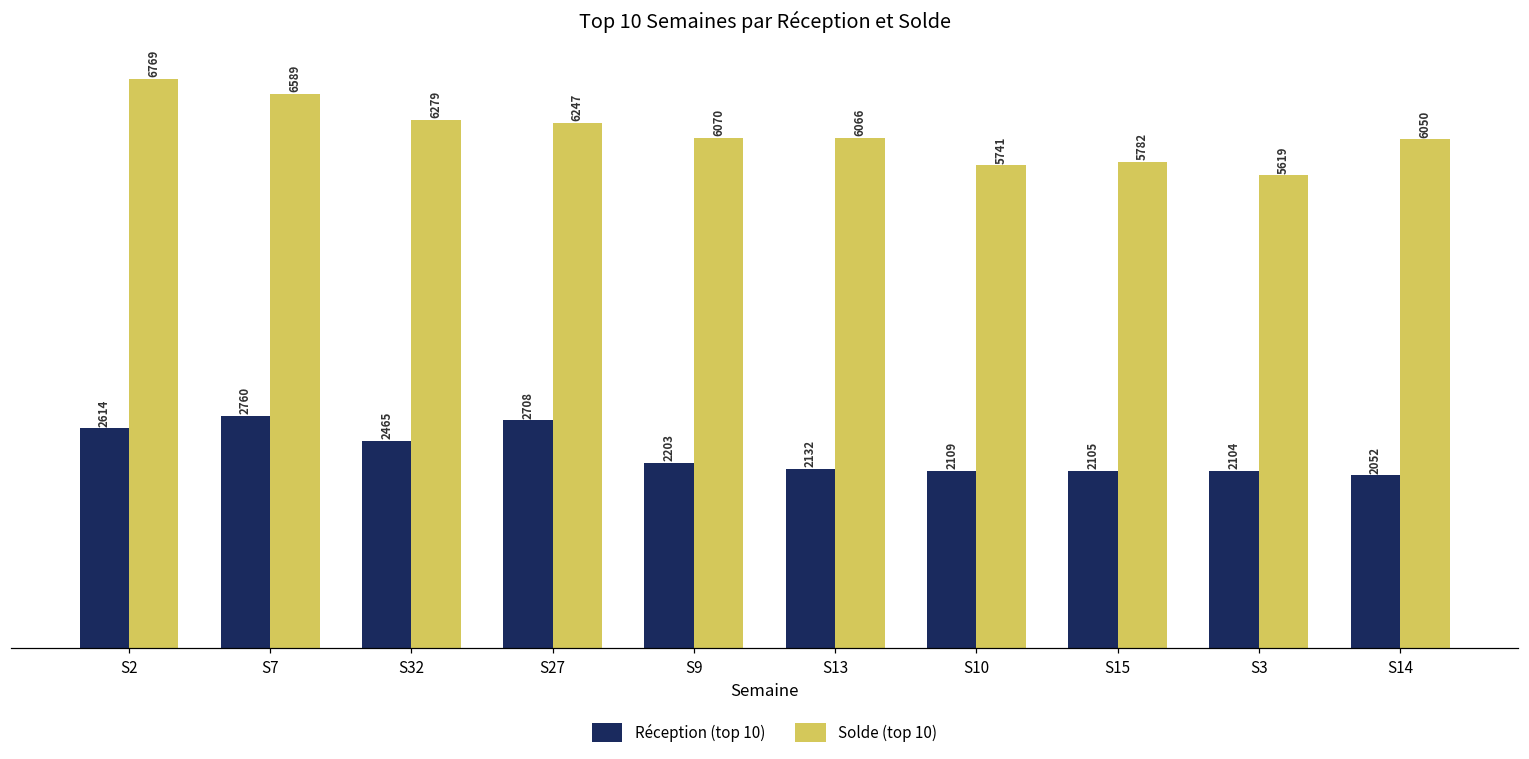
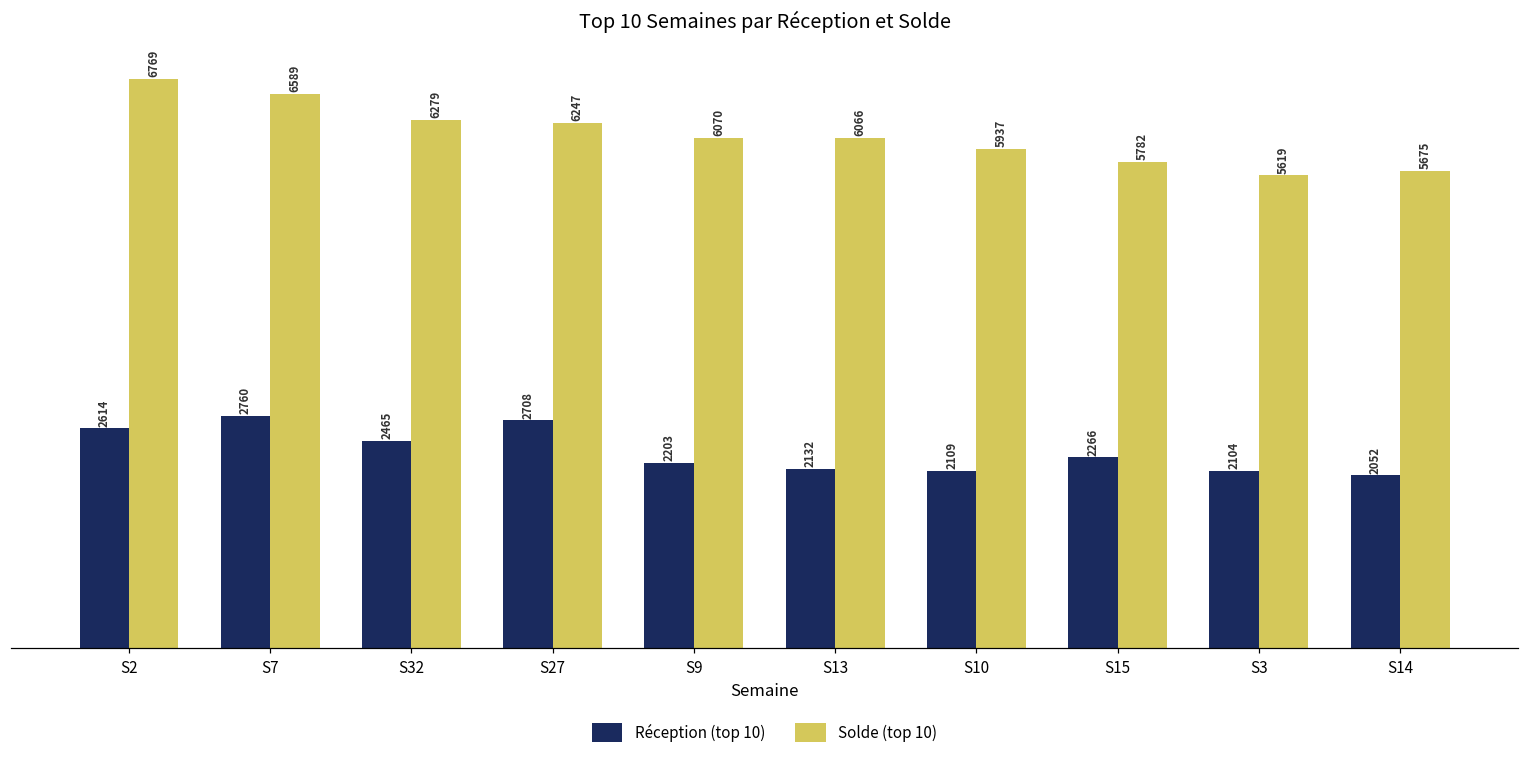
Solde (top 10), S10: 5741 -> 5937
Réception (top 10), S15: 2105 -> 2266
Solde (top 10), S14: 6050 -> 5675
